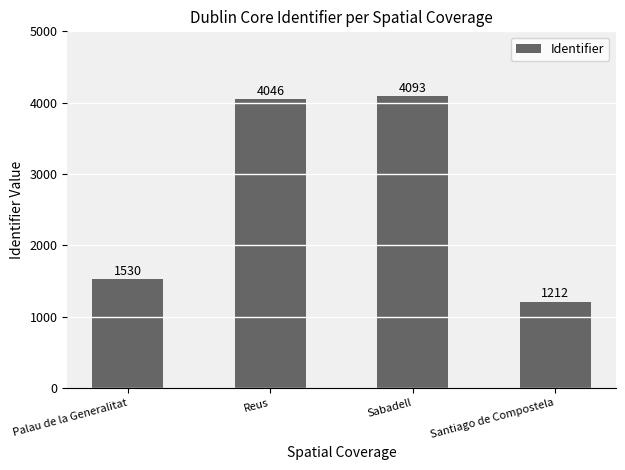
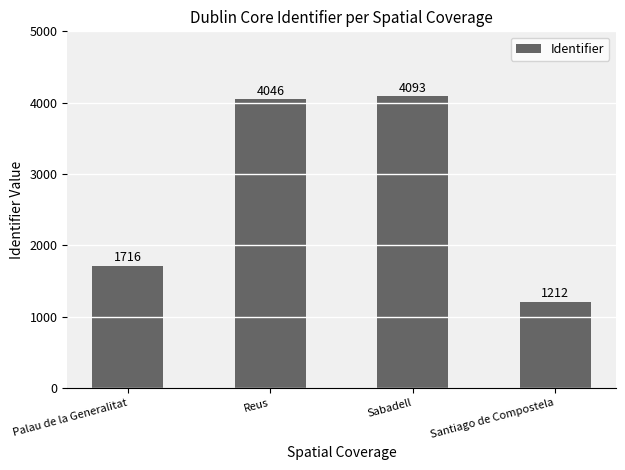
Palau de la Generalitat: 1530 -> 1716
